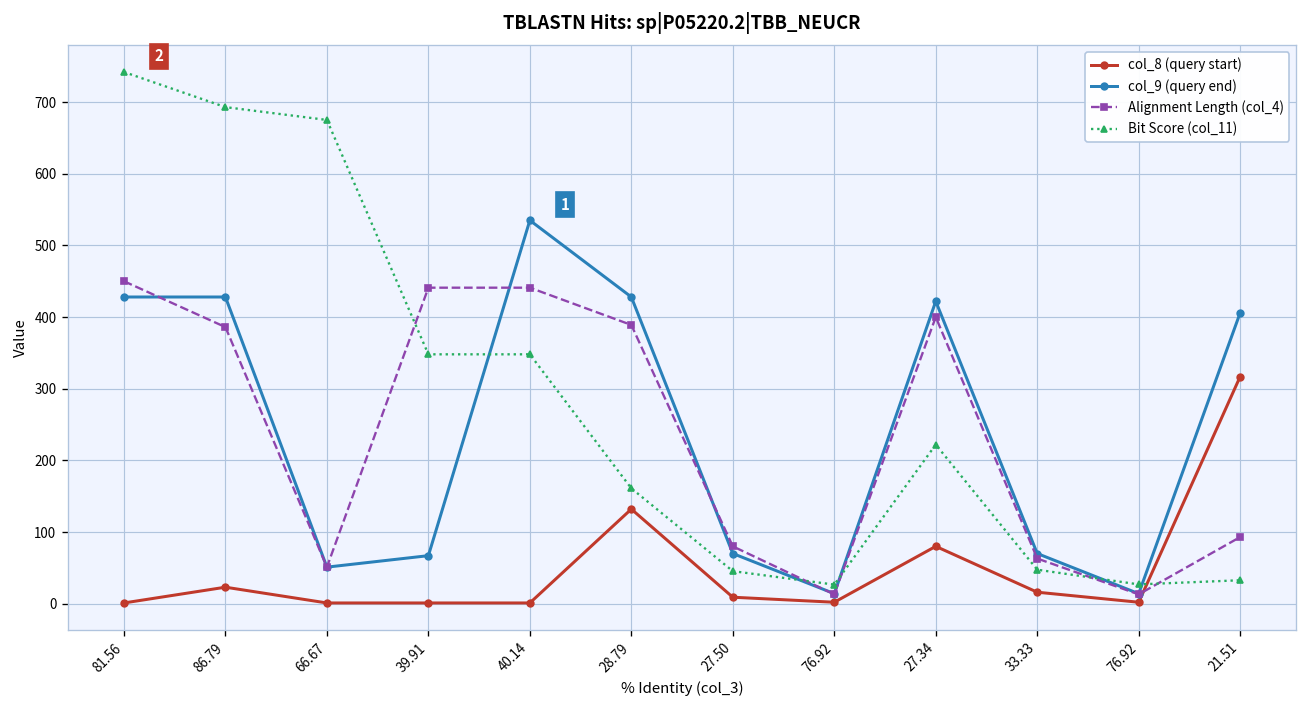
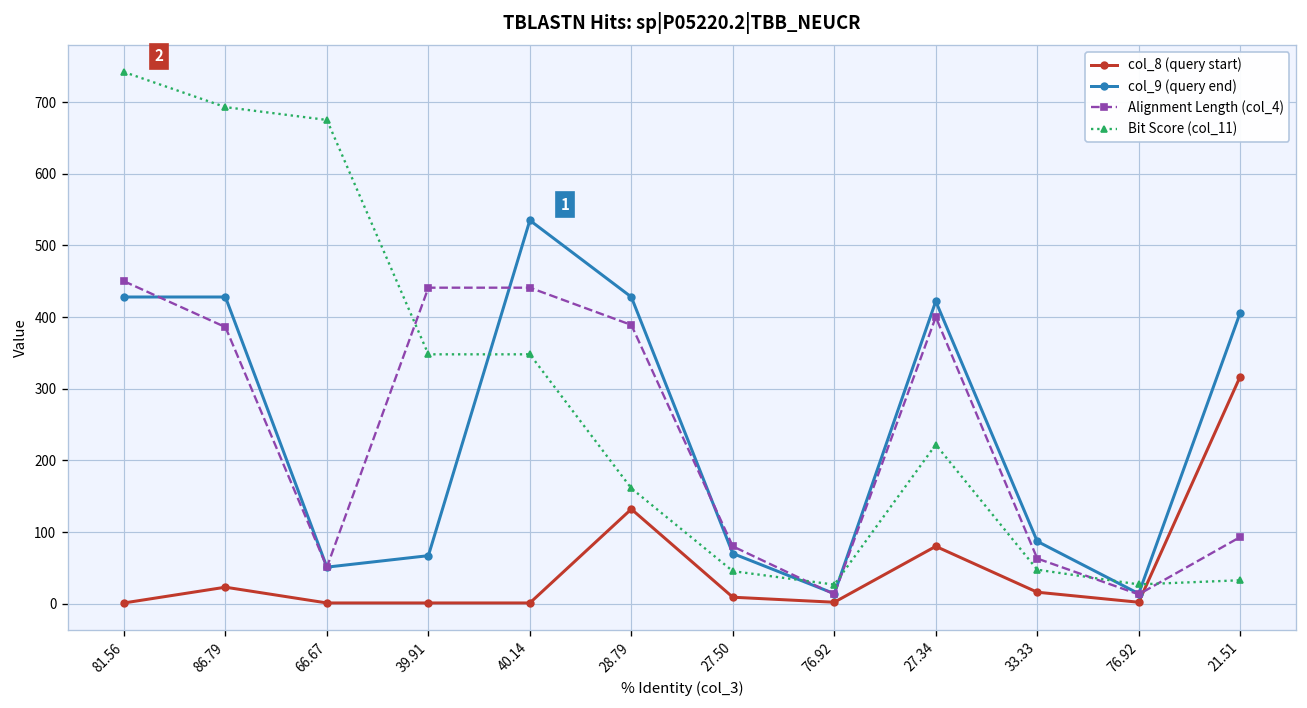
col_9 (query end), 33.33: 70 -> 90
